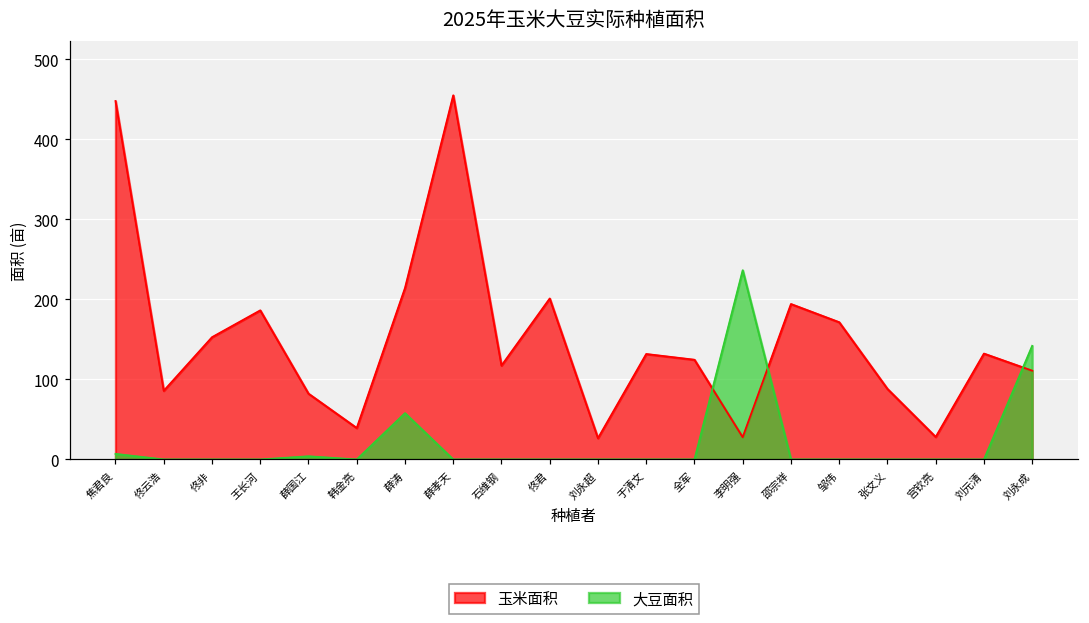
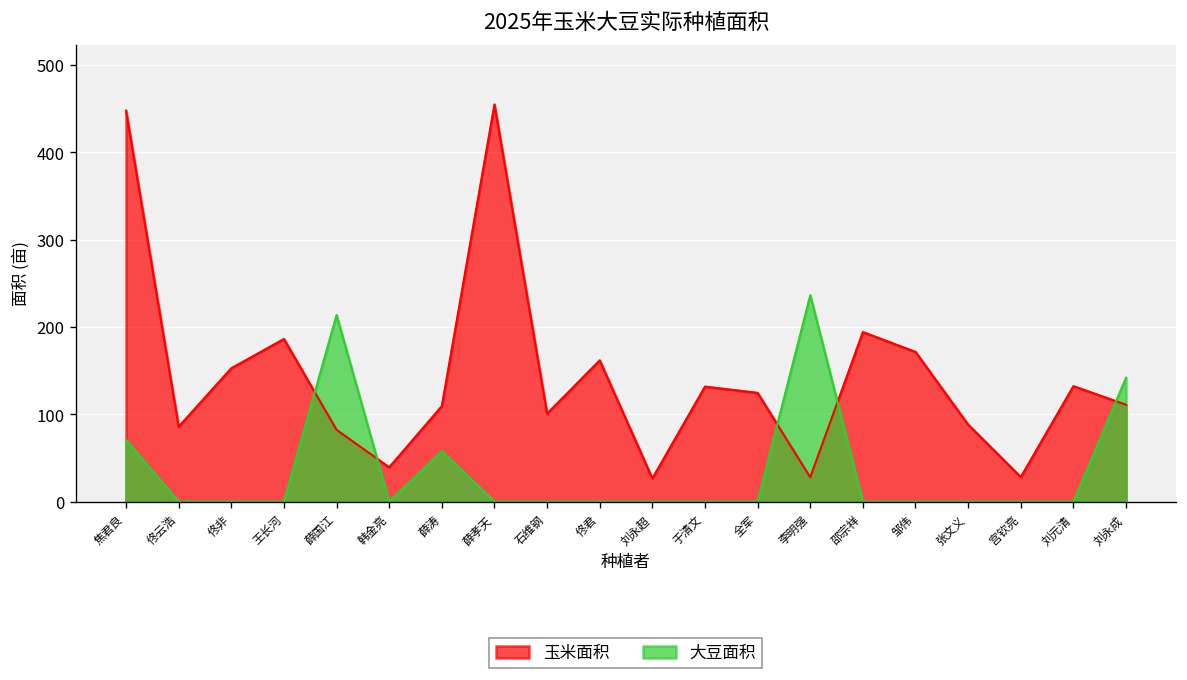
大豆面积, 焦君良: 10 -> 70
大豆面积, 薛国江: 0 -> 210
玉米面积, 薛涛: 210 -> 110
玉米面积, 石维钢: 120 -> 100
玉米面积, 佟君: 200 -> 160
